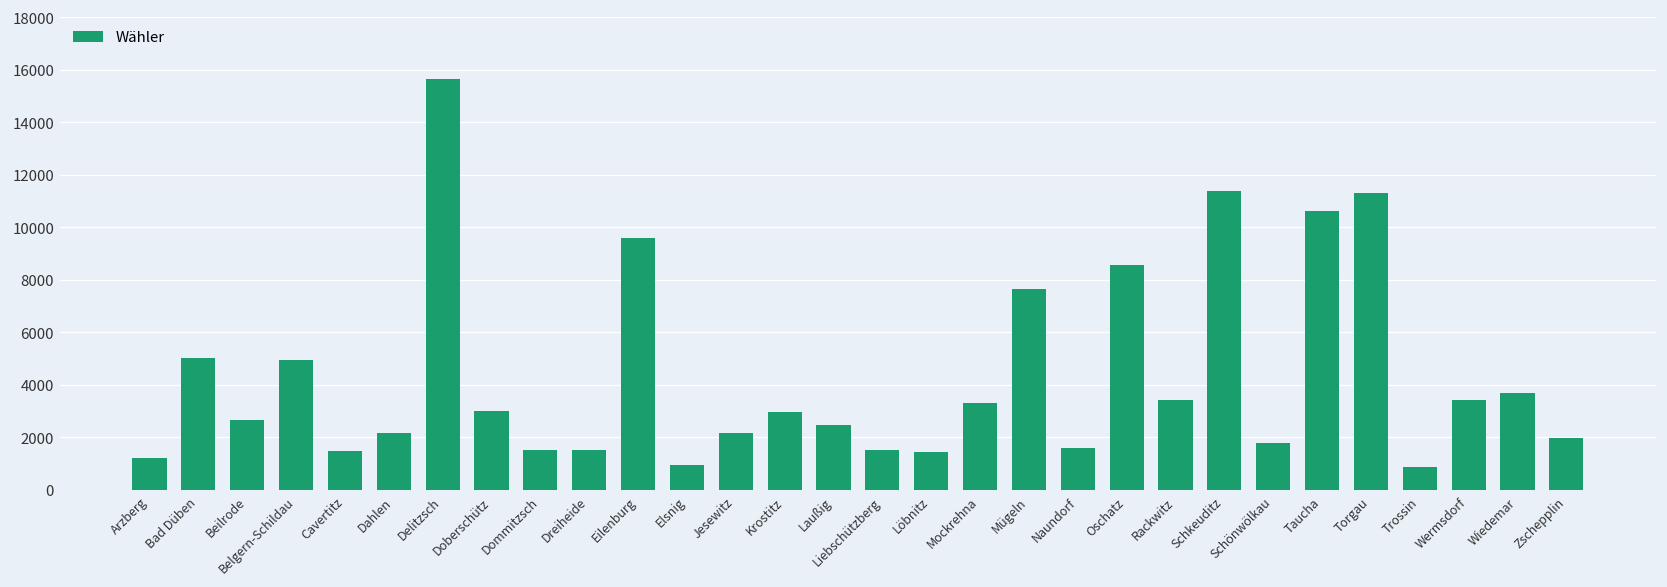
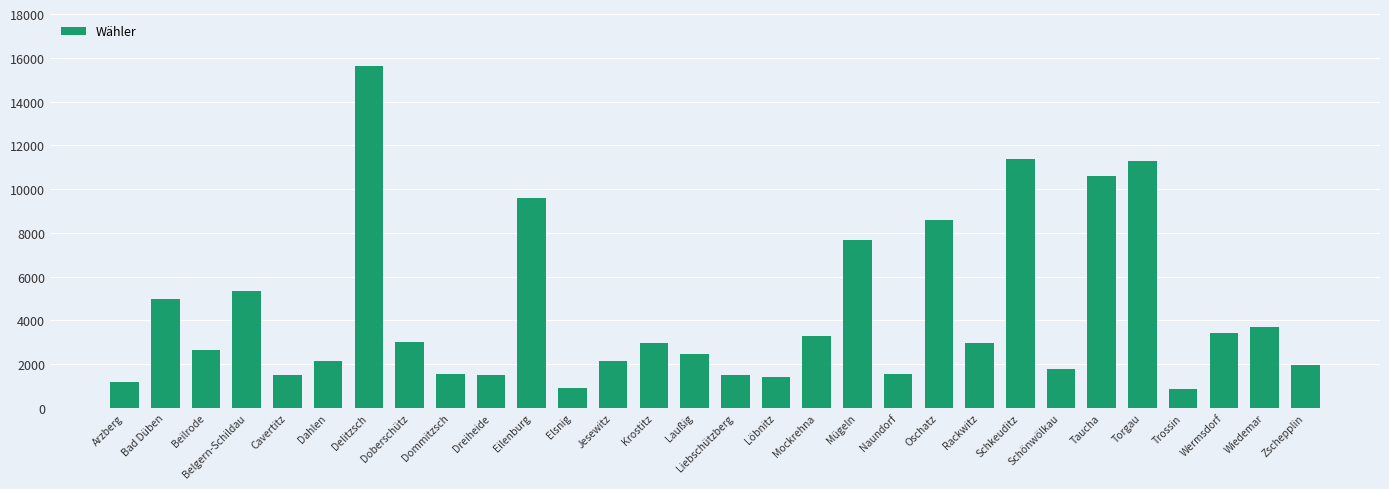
Belgern-Schildau: 4900 -> 5400
Rackwitz: 3400 -> 3000
